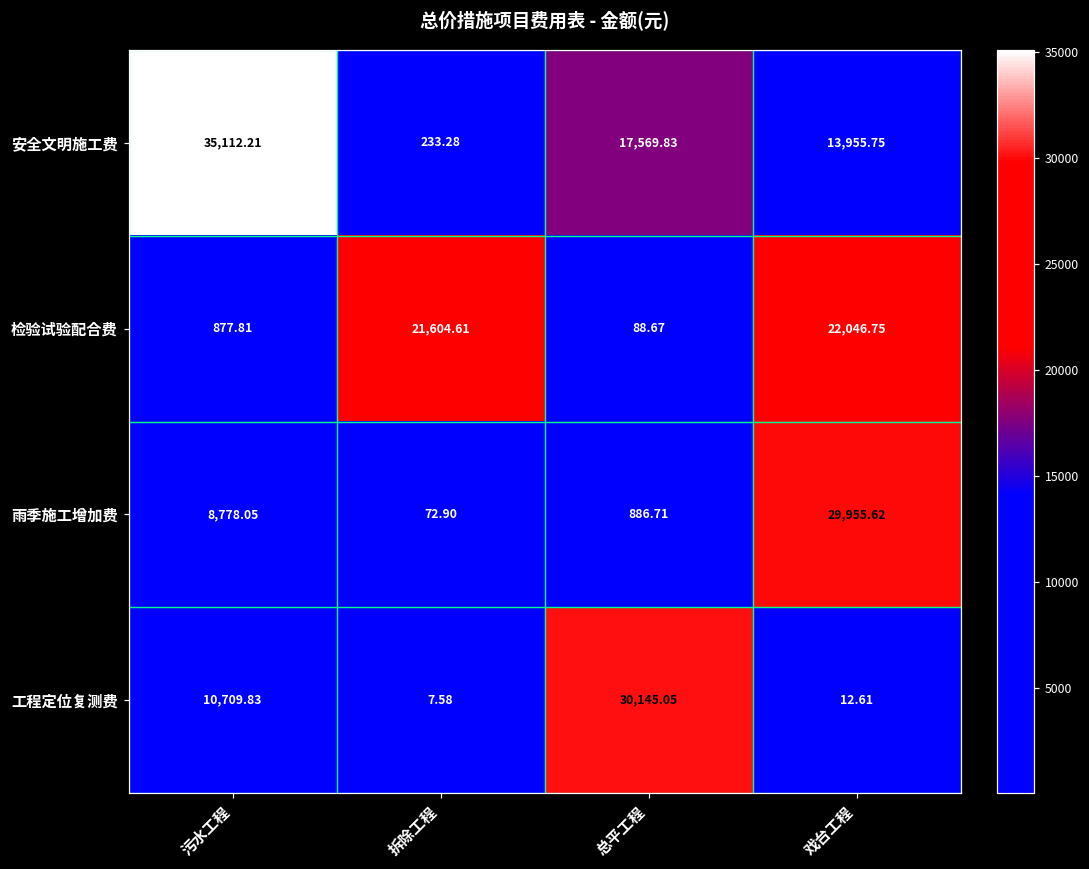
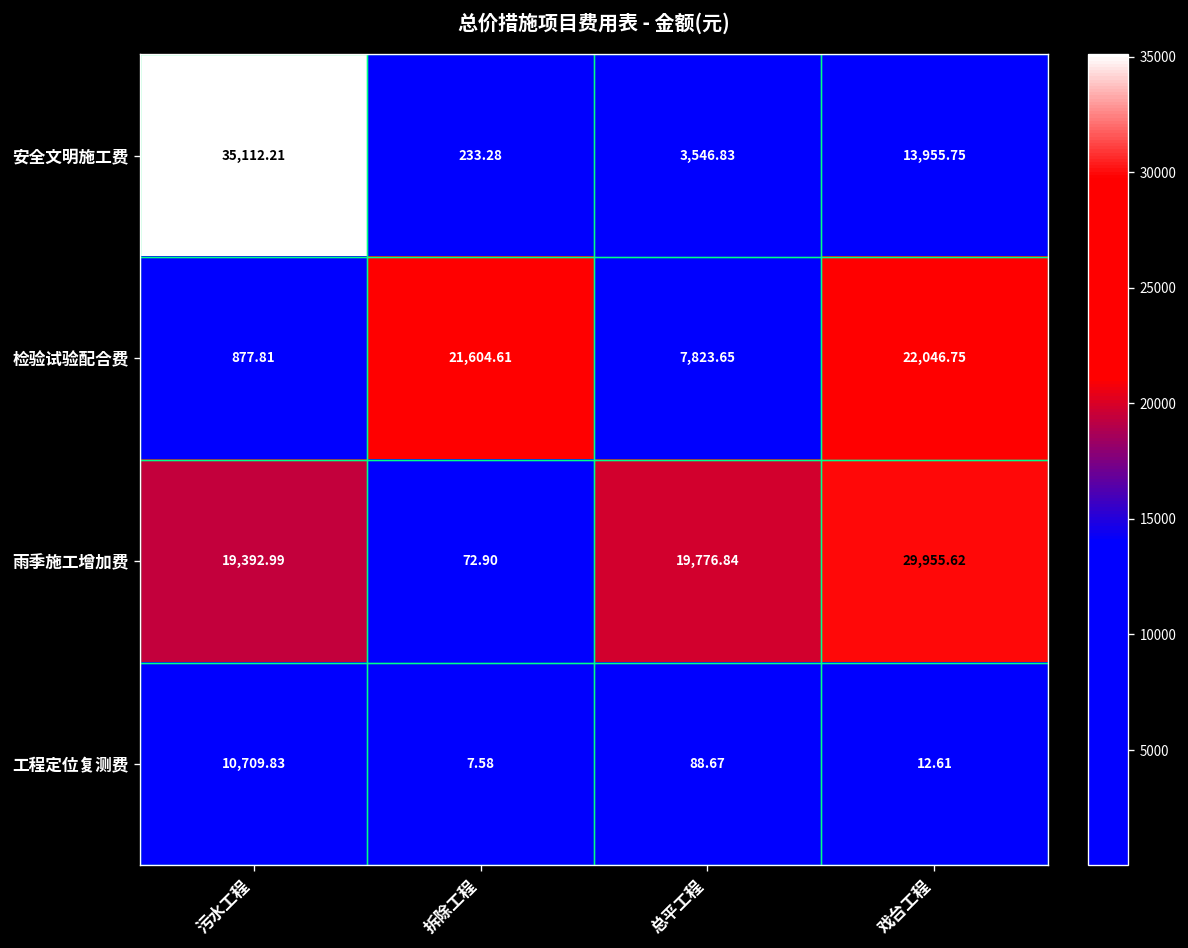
安全文明施工费, 总平工程: 17,569.83 -> 3,546.83
检验试验配合费, 总平工程: 88.67 -> 7,823.65
雨季施工增加费, 污水工程: 8,778.05 -> 19,392.99
雨季施工增加费, 总平工程: 886.71 -> 19,776.84
工程定位复测费, 总平工程: 30,145.05 -> 88.67
